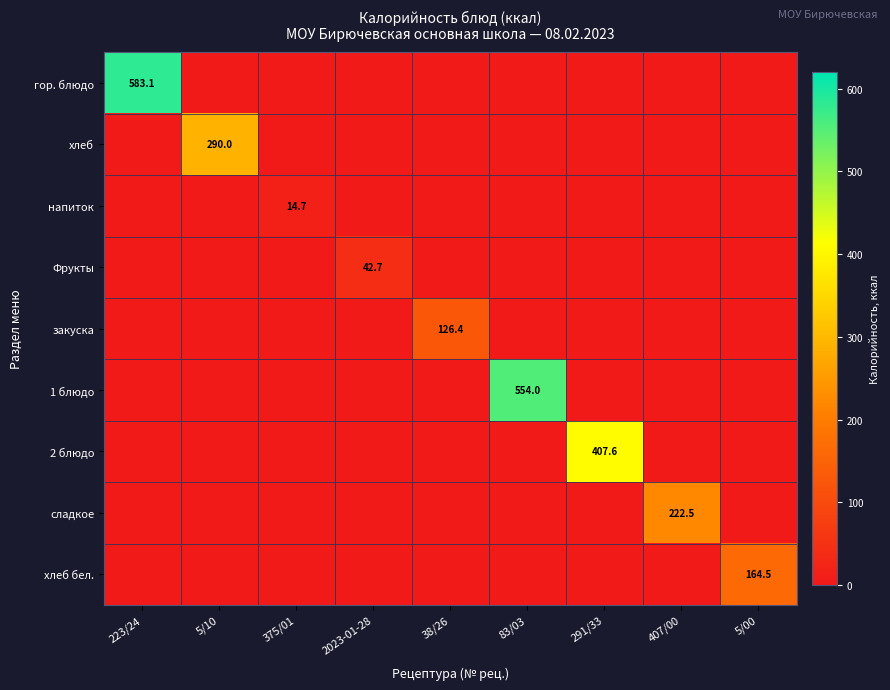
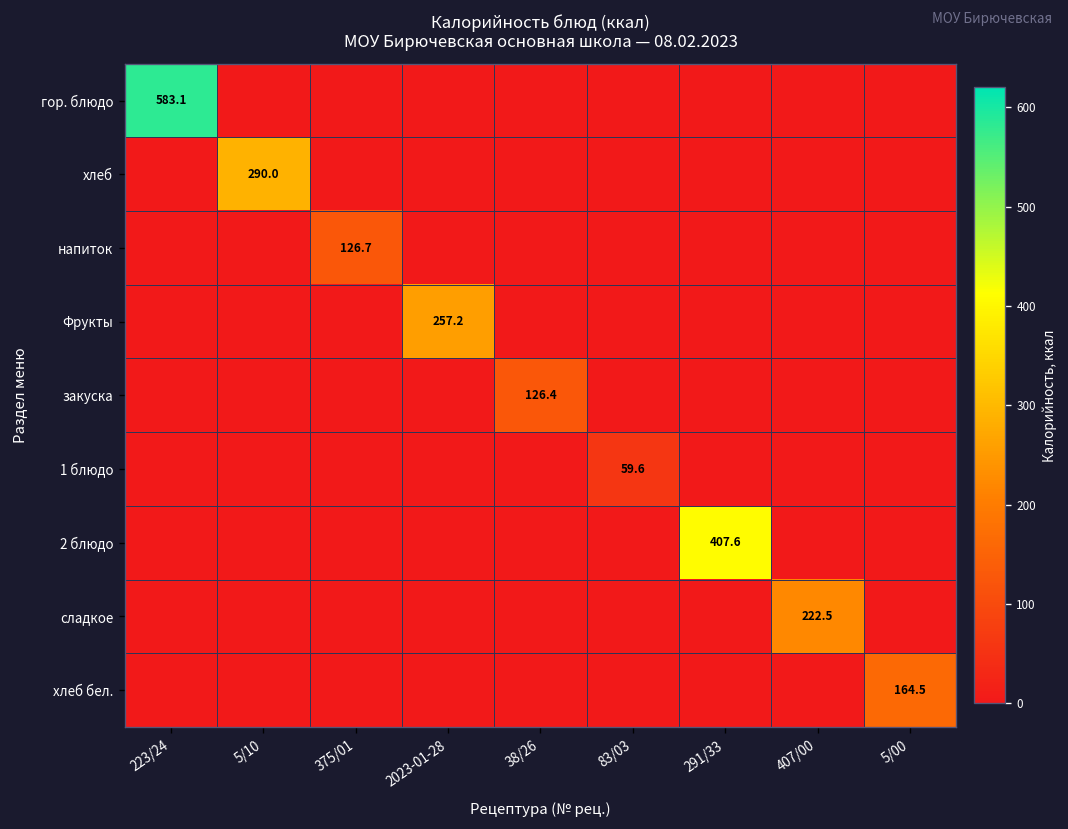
напиток, 375/01: 14.7 -> 126.7
Фрукты, 2023-01-28: 42.7 -> 257.2
1 блюдо, 83/03: 554.0 -> 59.6
